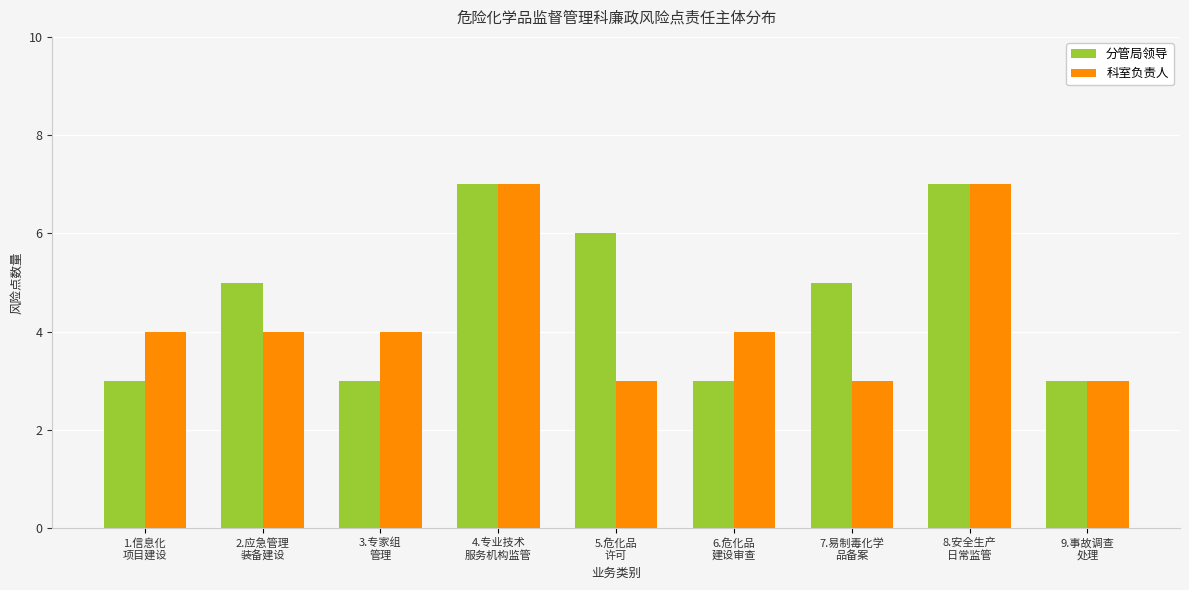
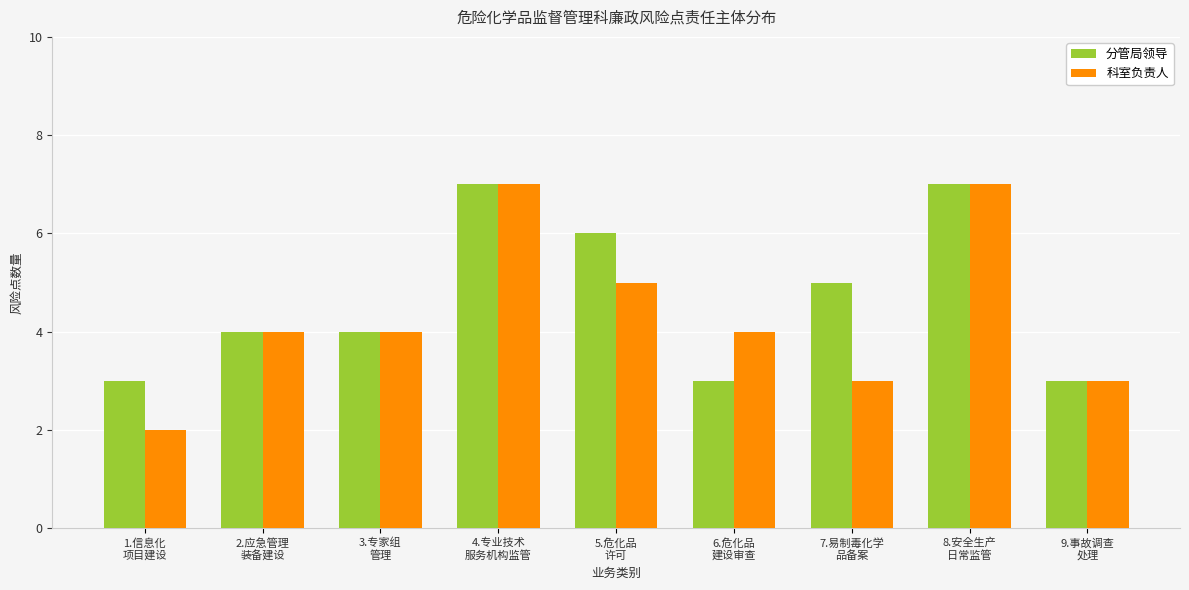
科室负责人, 1.信息化 项目建设: 4 -> 2
分管局领导, 2.应急管理 装备建设: 5 -> 4
分管局领导, 3.专家组 管理: 3 -> 4
科室负责人, 5.危化品 许可: 3 -> 5
